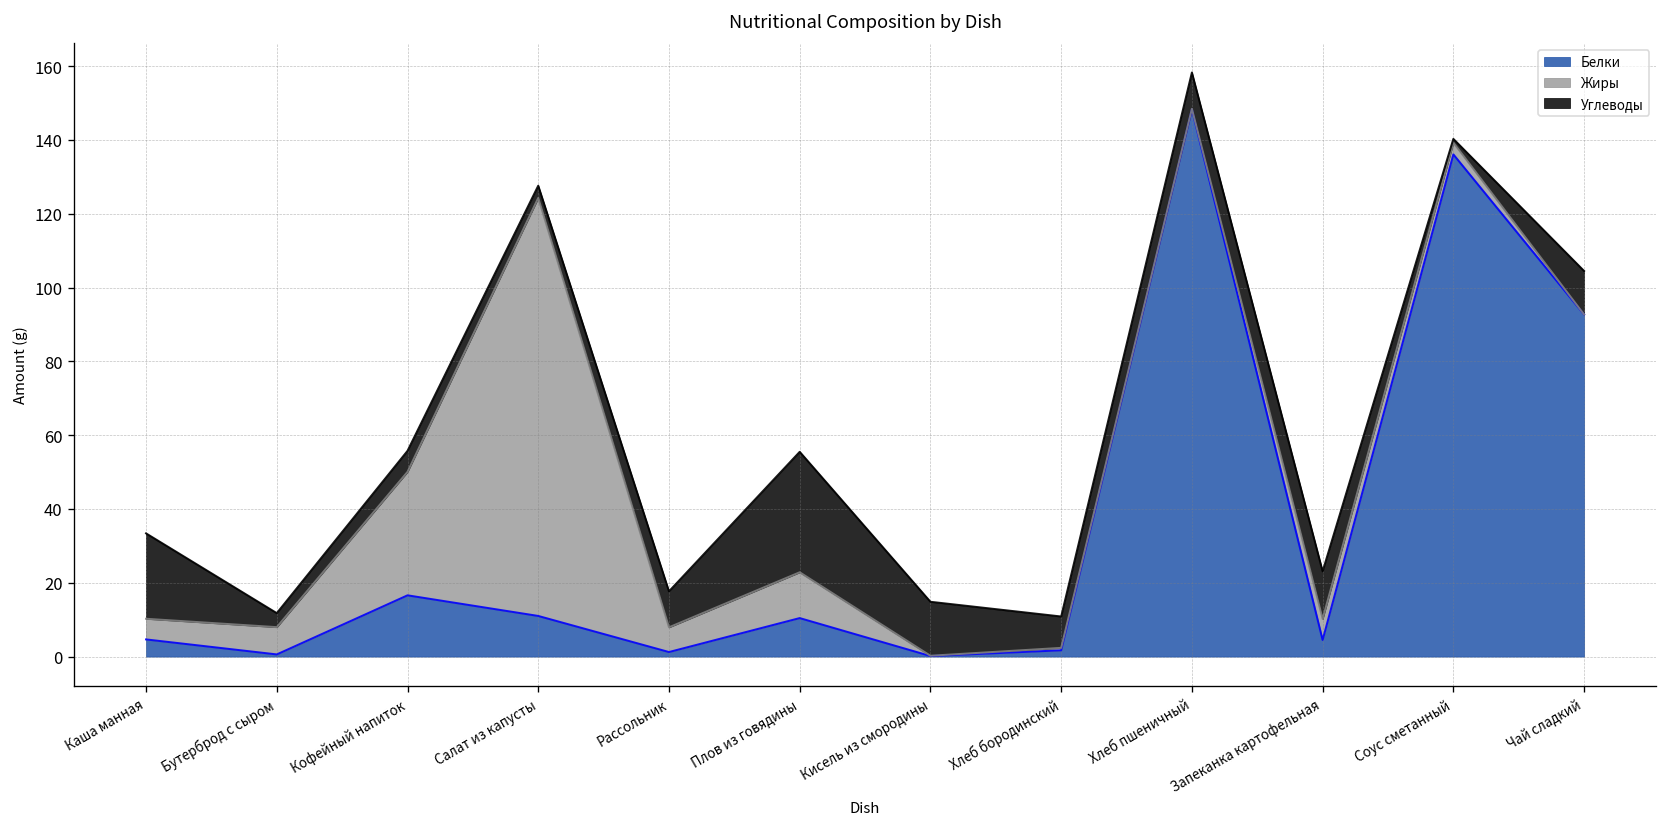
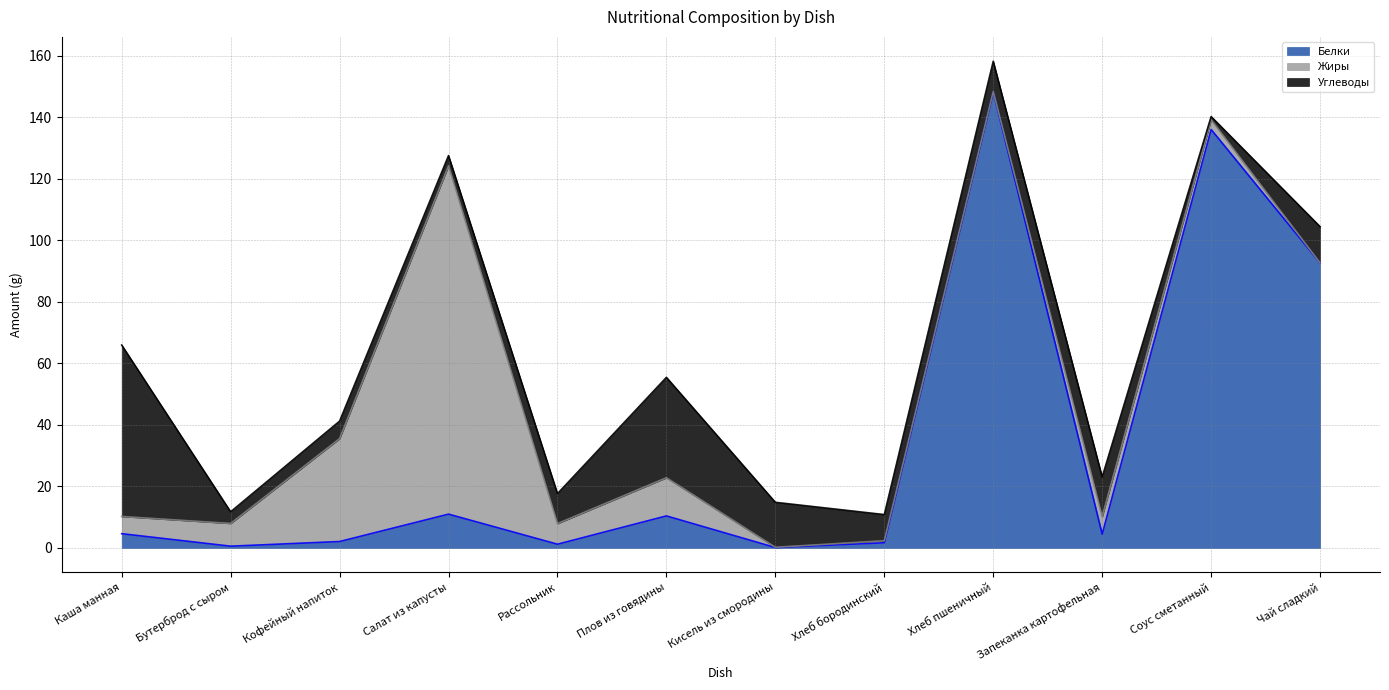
Углеводы, Каша манная: 23 -> 56
Белки, Кофейный напиток: 17 -> 2
